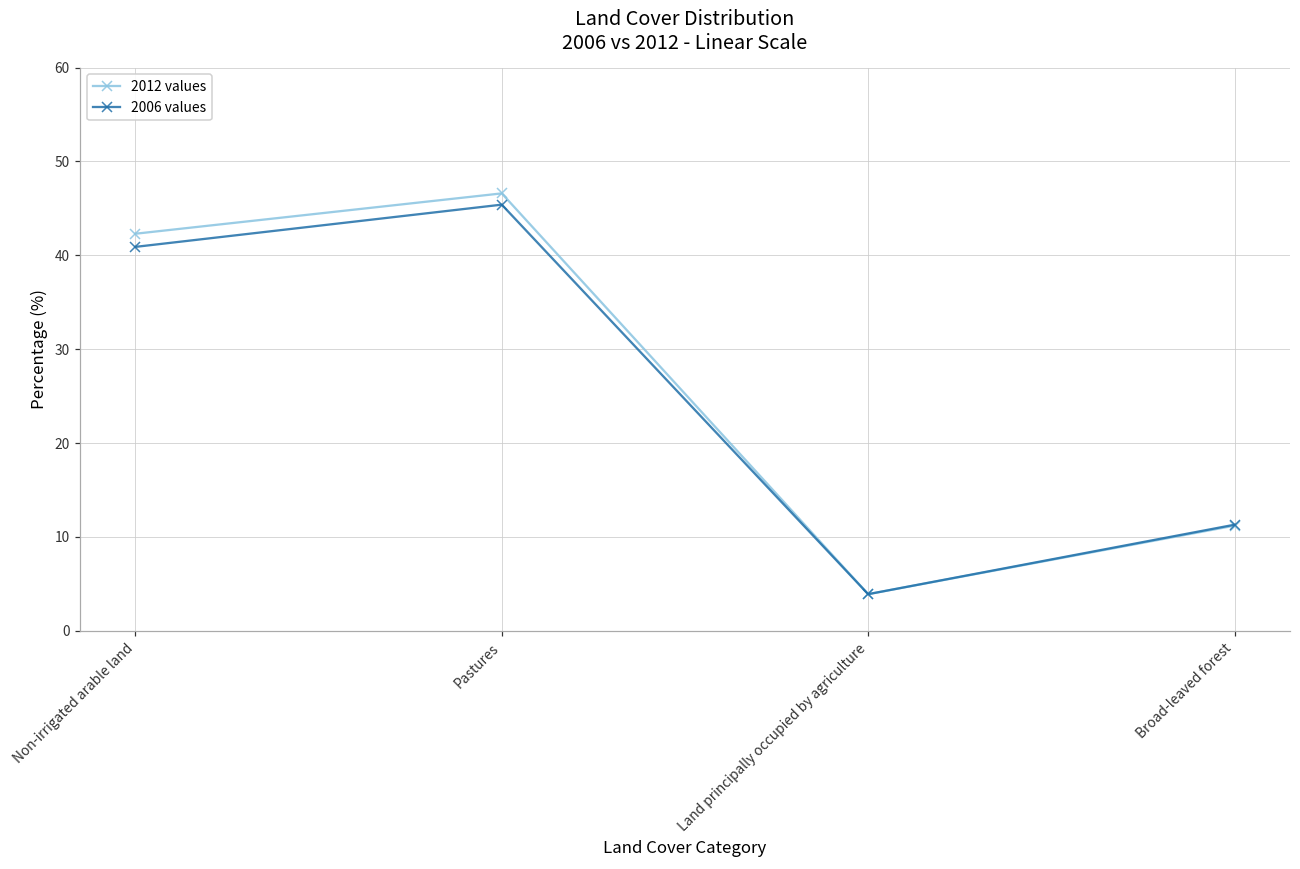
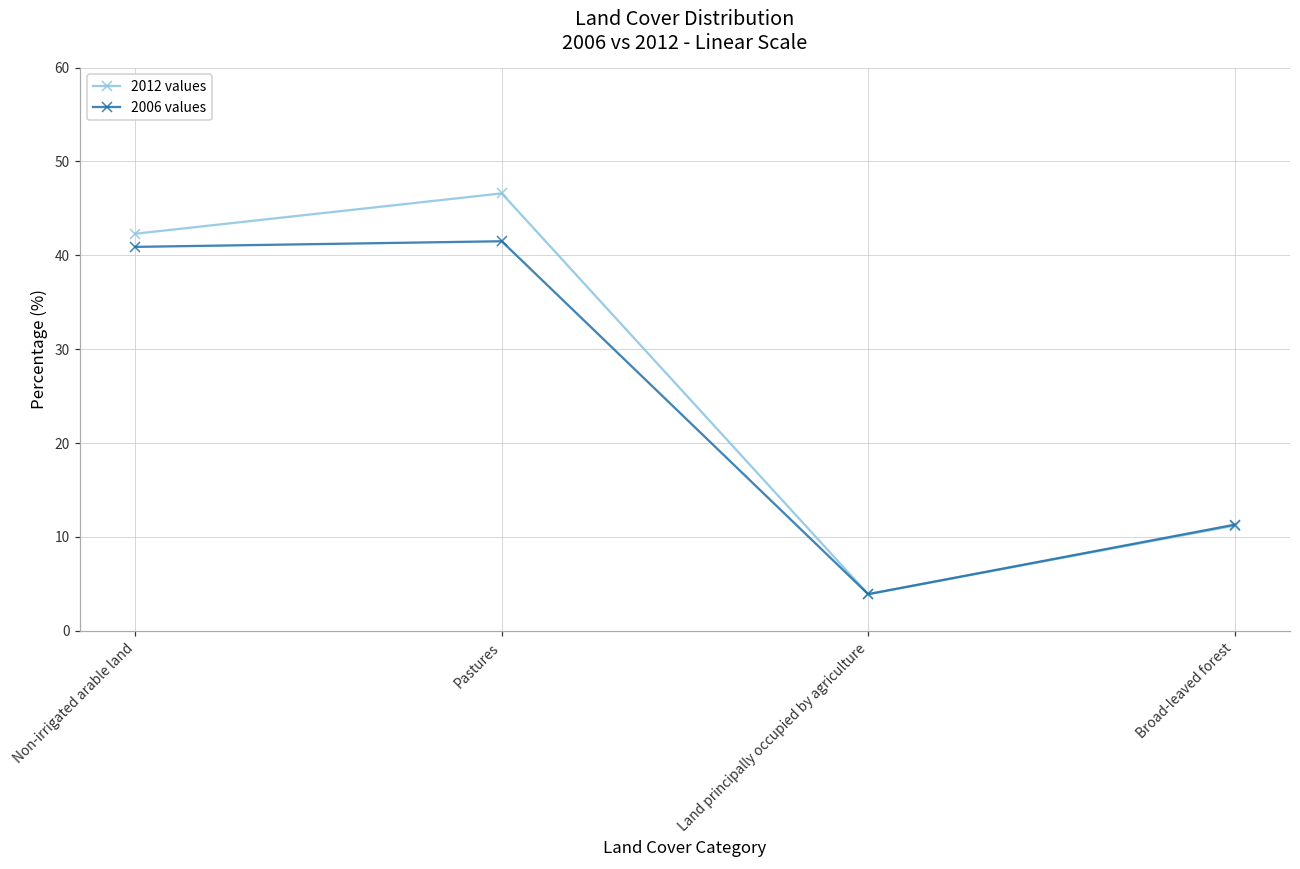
2006 values, Pastures: 45 -> 42
